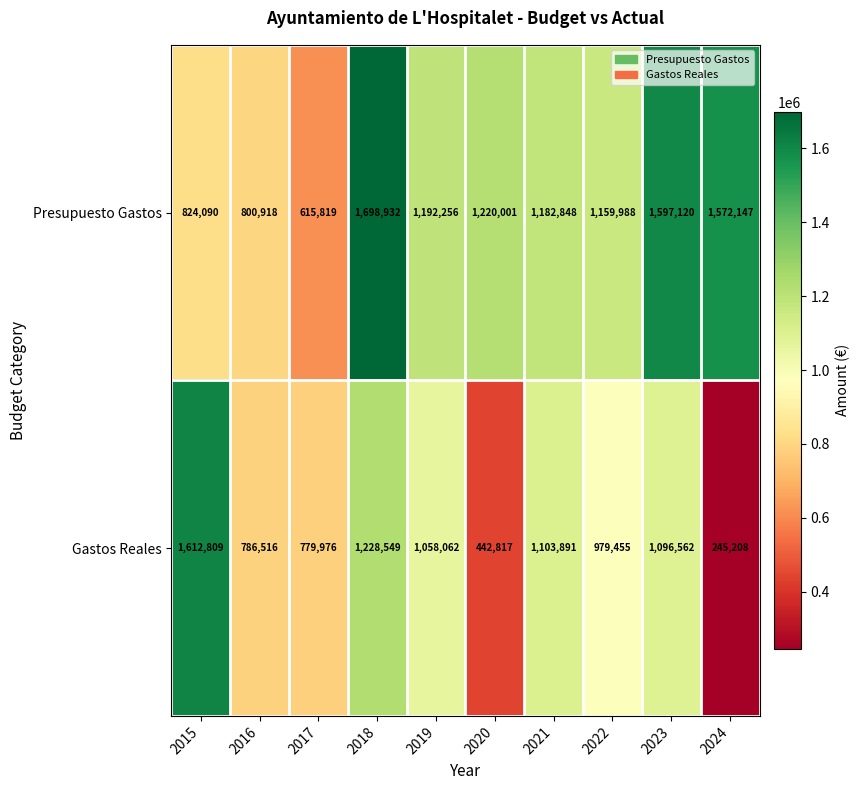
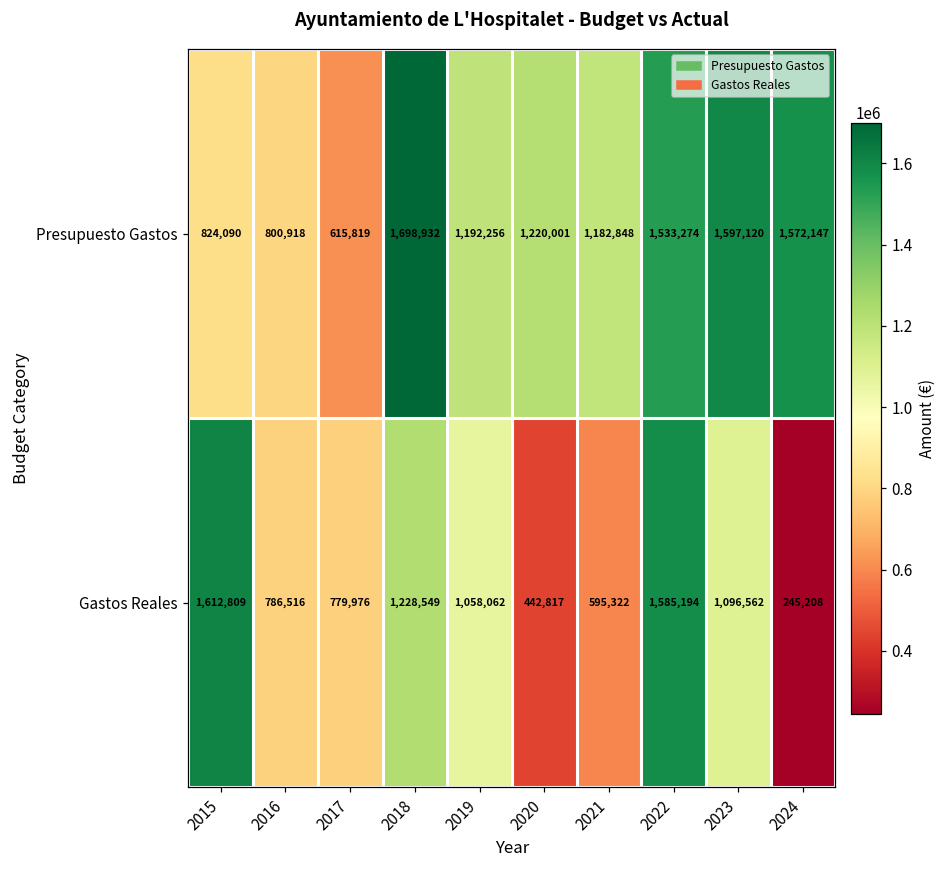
Presupuesto Gastos, 2022: 1,159,988 -> 1,533,274
Gastos Reales, 2021: 1,103,891 -> 595,322
Gastos Reales, 2022: 979,455 -> 1,585,194
